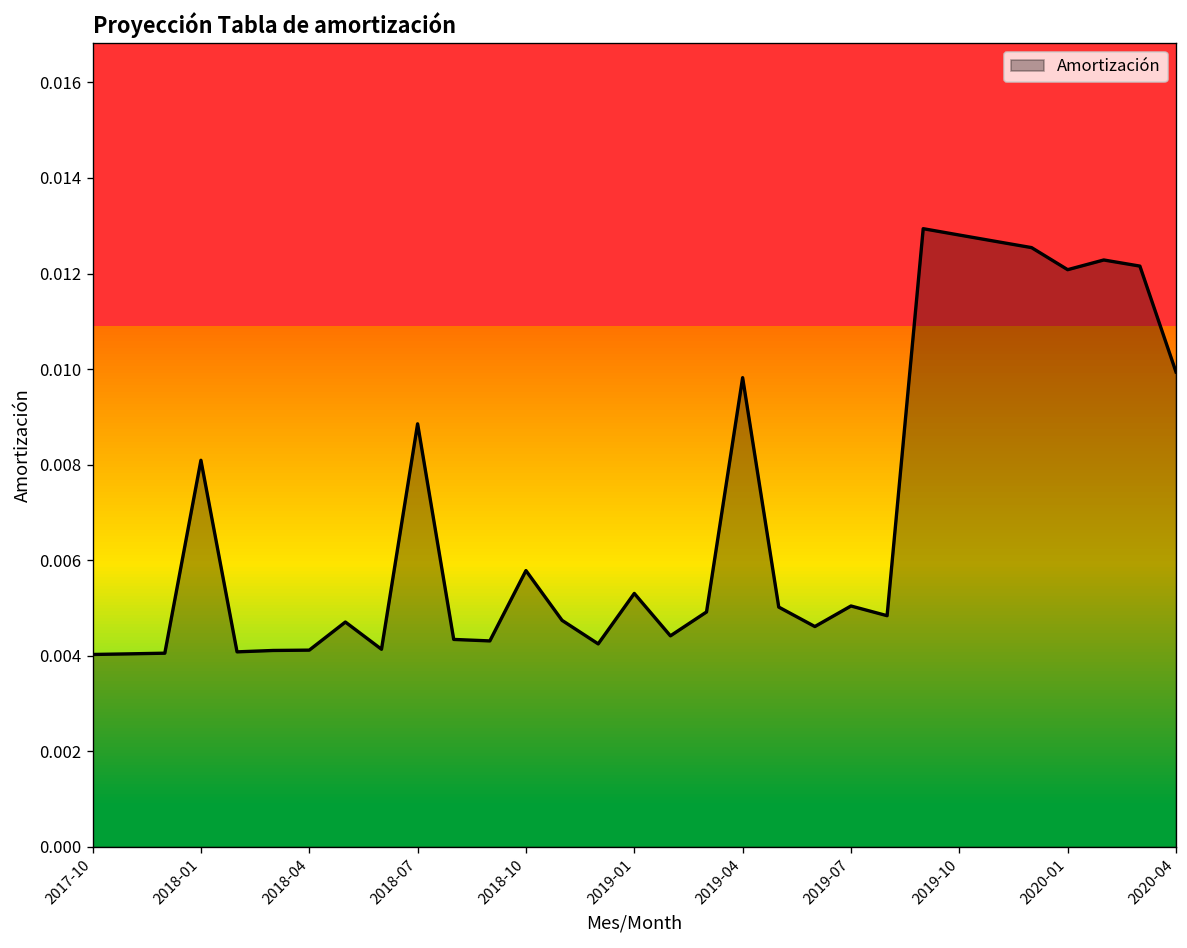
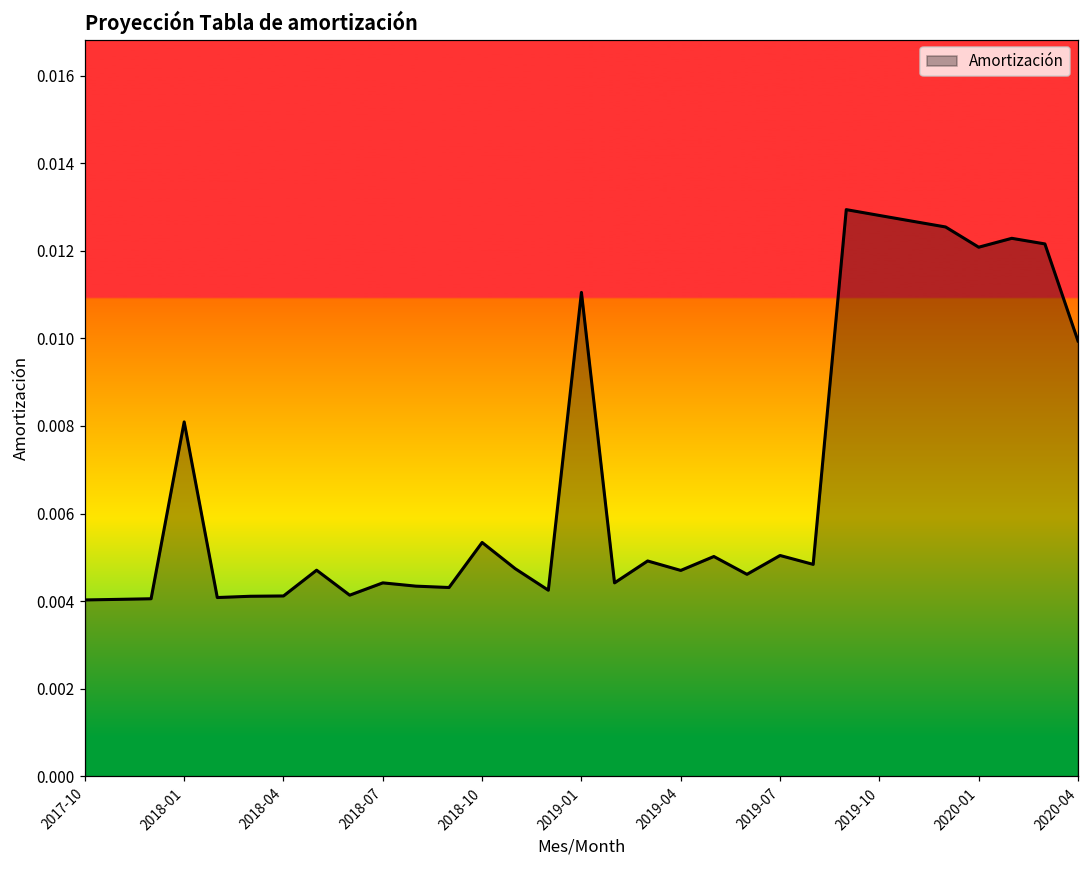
2018-07: 0.0089 -> 0.0044
2018-10: 0.0058 -> 0.0053
2019-01: 0.0053 -> 0.0110
2019-04: 0.0098 -> 0.0047
